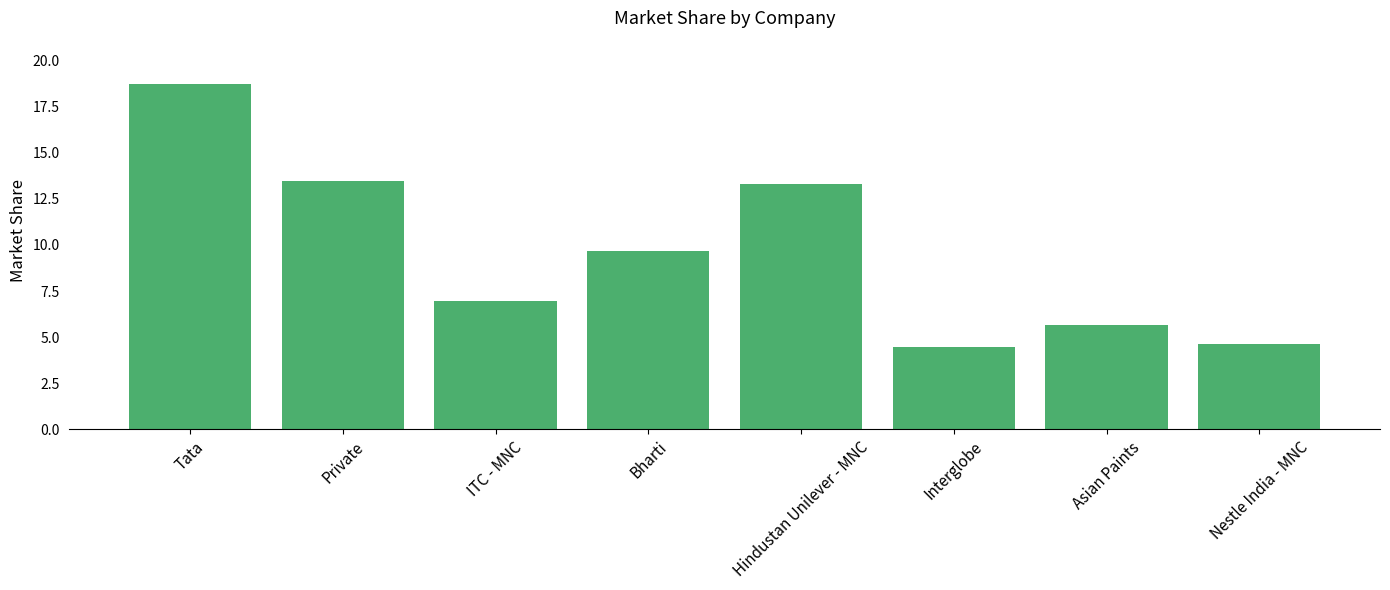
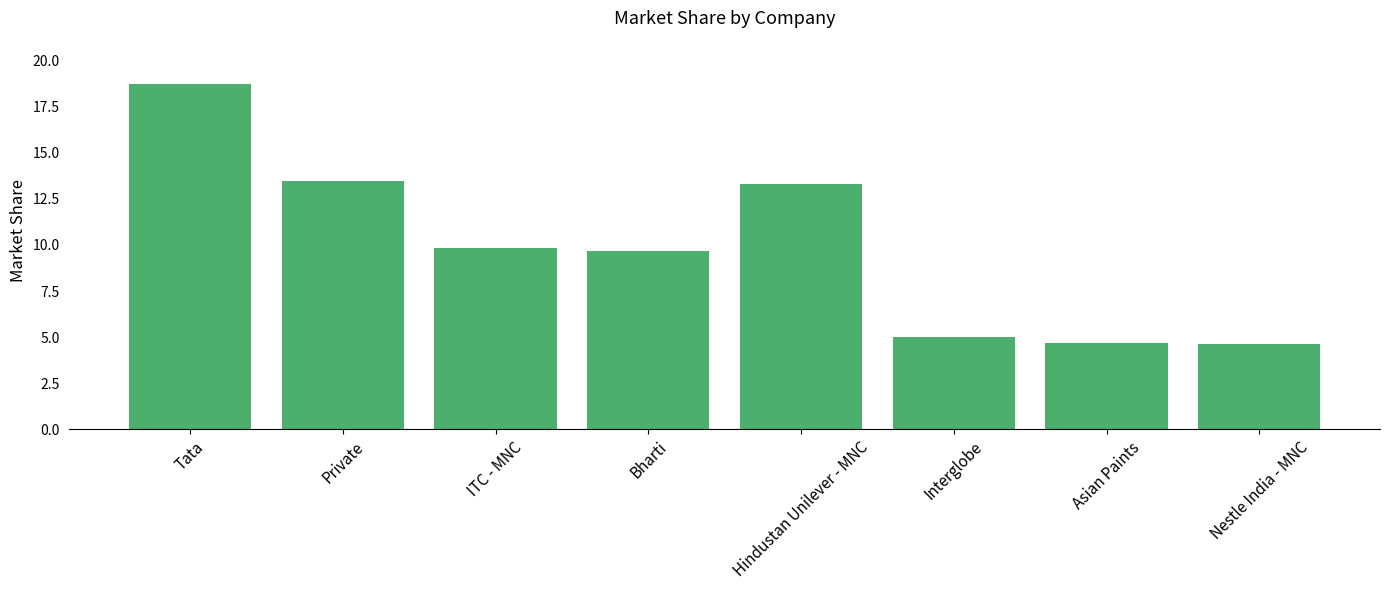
ITC - MNC: 7.0 -> 9.8
Interglobe: 4.5 -> 5.0
Asian Paints: 5.6 -> 4.7
